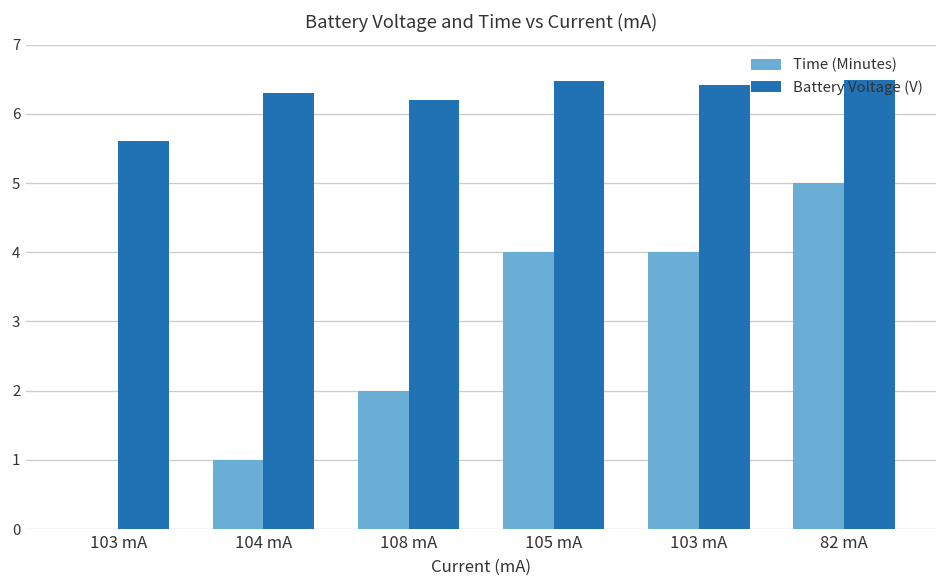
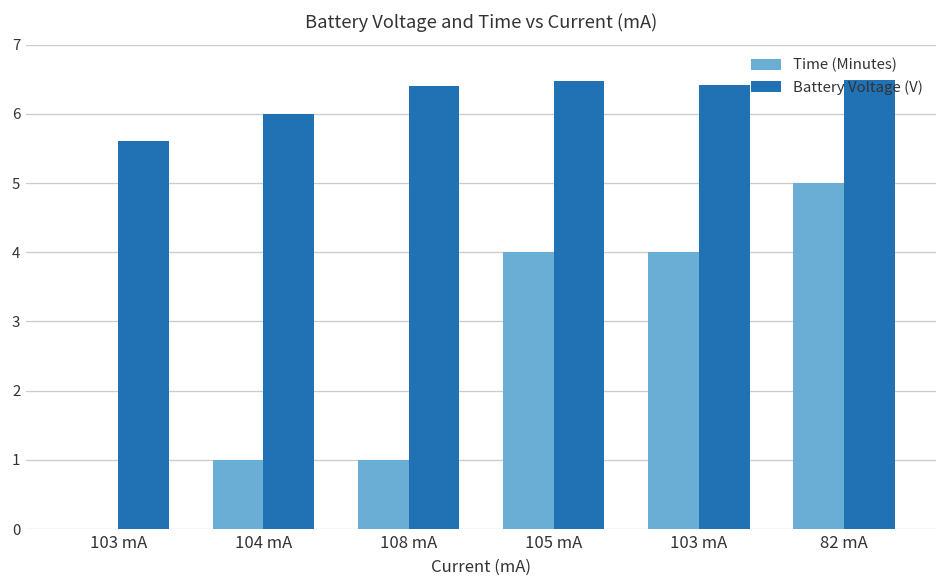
Battery Voltage (V), 104 mA: 6.3 -> 6.0
Time (Minutes), 108 mA: 2 -> 1
Battery Voltage (V), 108 mA: 6.2 -> 6.4
